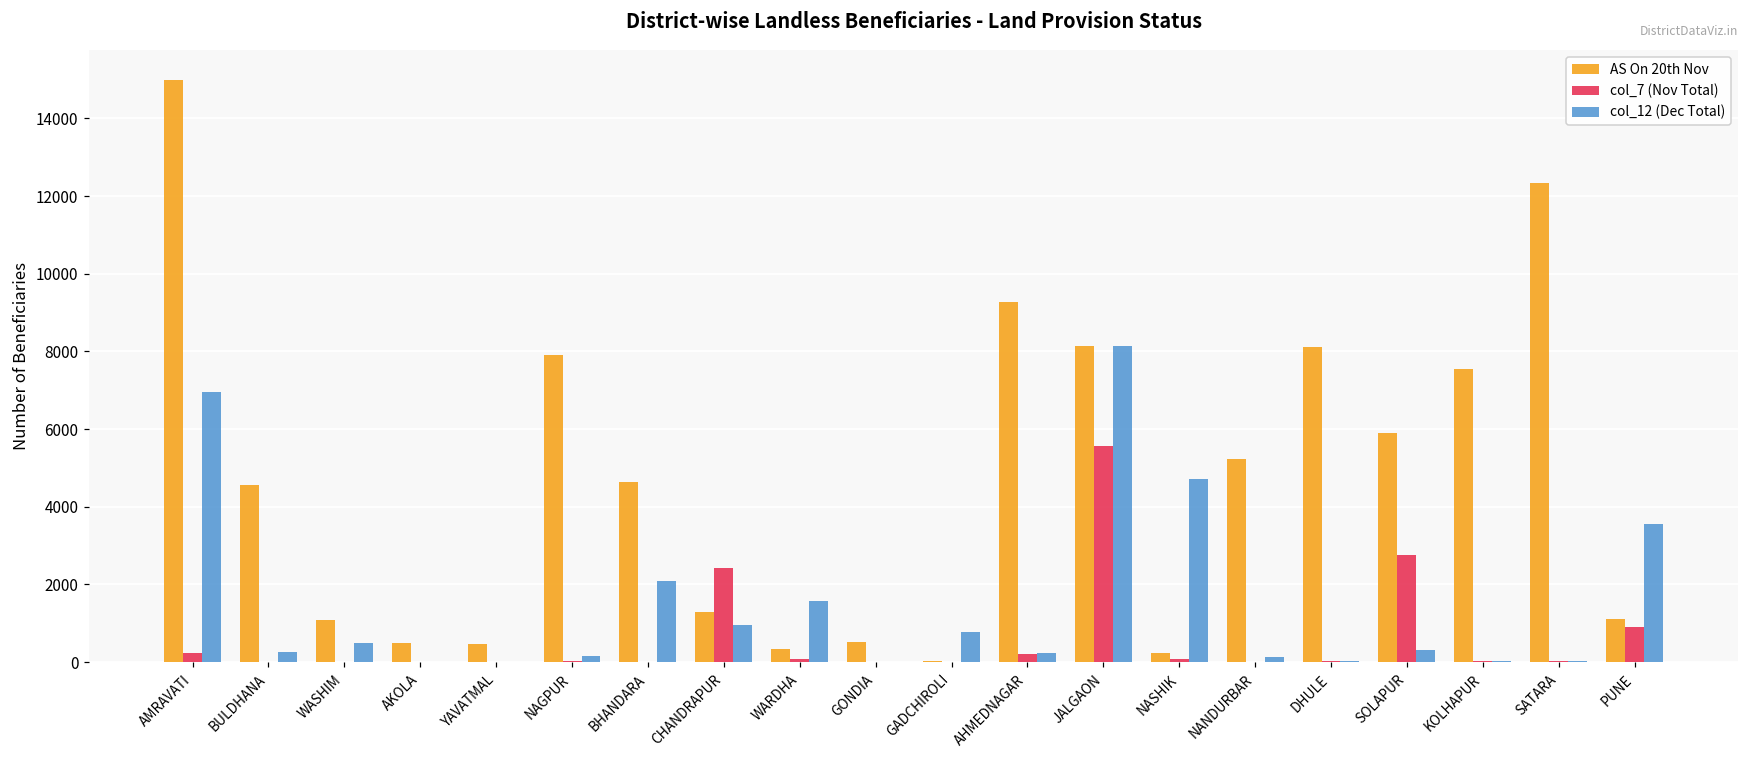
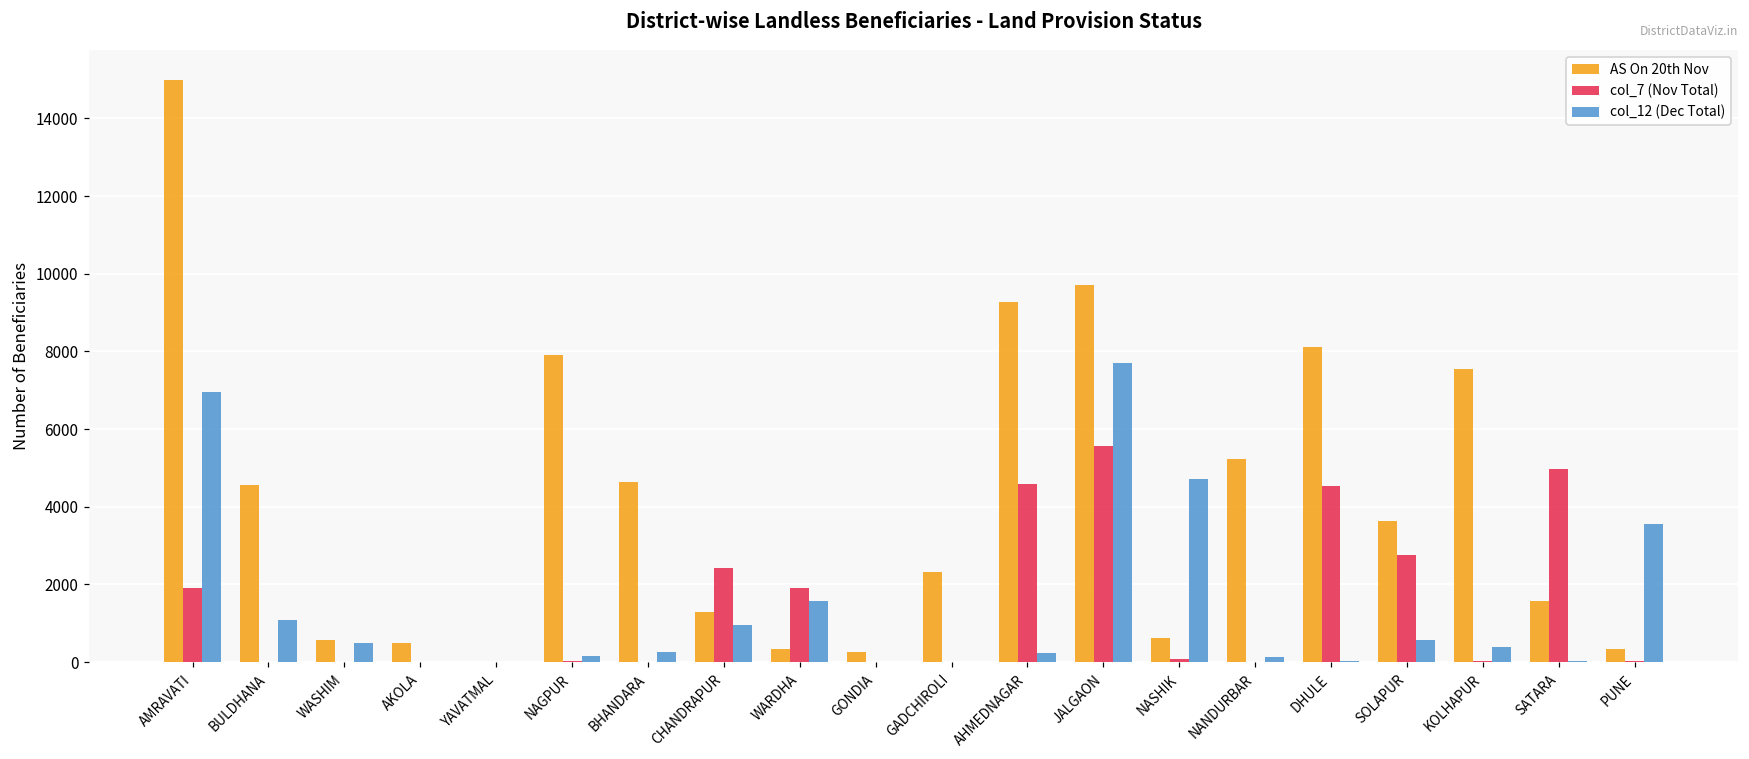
col_7 (Nov Total), AMRAVATI: 200 -> 1900
col_12 (Dec Total), BULDHANA: 300 -> 1100
AS On 20th Nov, WASHIM: 1100 -> 600
AS On 20th Nov, YAVATMAL: 500 -> 0
col_12 (Dec Total), BHANDARA: 2100 -> 300
col_7 (Nov Total), WARDHA: 100 -> 1900
AS On 20th Nov, GONDIA: 500 -> 300
AS On 20th Nov, GADCHIROLI: 0 -> 2300
col_12 (Dec Total), GADCHIROLI: 800 -> 0
col_7 (Nov Total), AHMEDNAGAR: 200 -> 4600
AS On 20th Nov, JALGAON: 8100 -> 9700
col_12 (Dec Total), JALGAON: 8100 -> 7700
AS On 20th Nov, NASHIK: 200 -> 600
col_7 (Nov Total), DHULE: 0 -> 4500
AS On 20th Nov, SOLAPUR: 5900 -> 3600
col_12 (Dec Total), SOLAPUR: 300 -> 600
col_12 (Dec Total), KOLHAPUR: 0 -> 400
AS On 20th Nov, SATARA: 12300 -> 1600
col_7 (Nov Total), SATARA: 0 -> 5000
AS On 20th Nov, PUNE: 1100 -> 300
col_7 (Nov Total), PUNE: 900 -> 0
